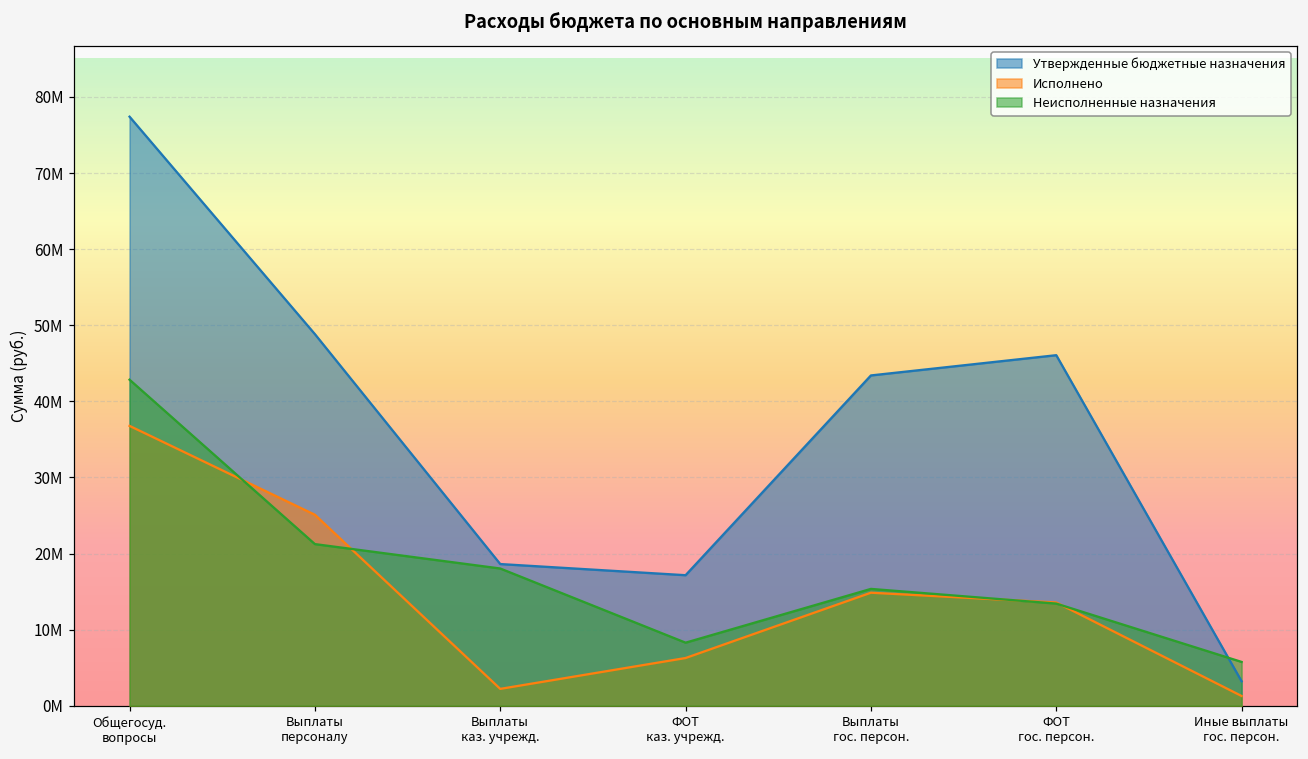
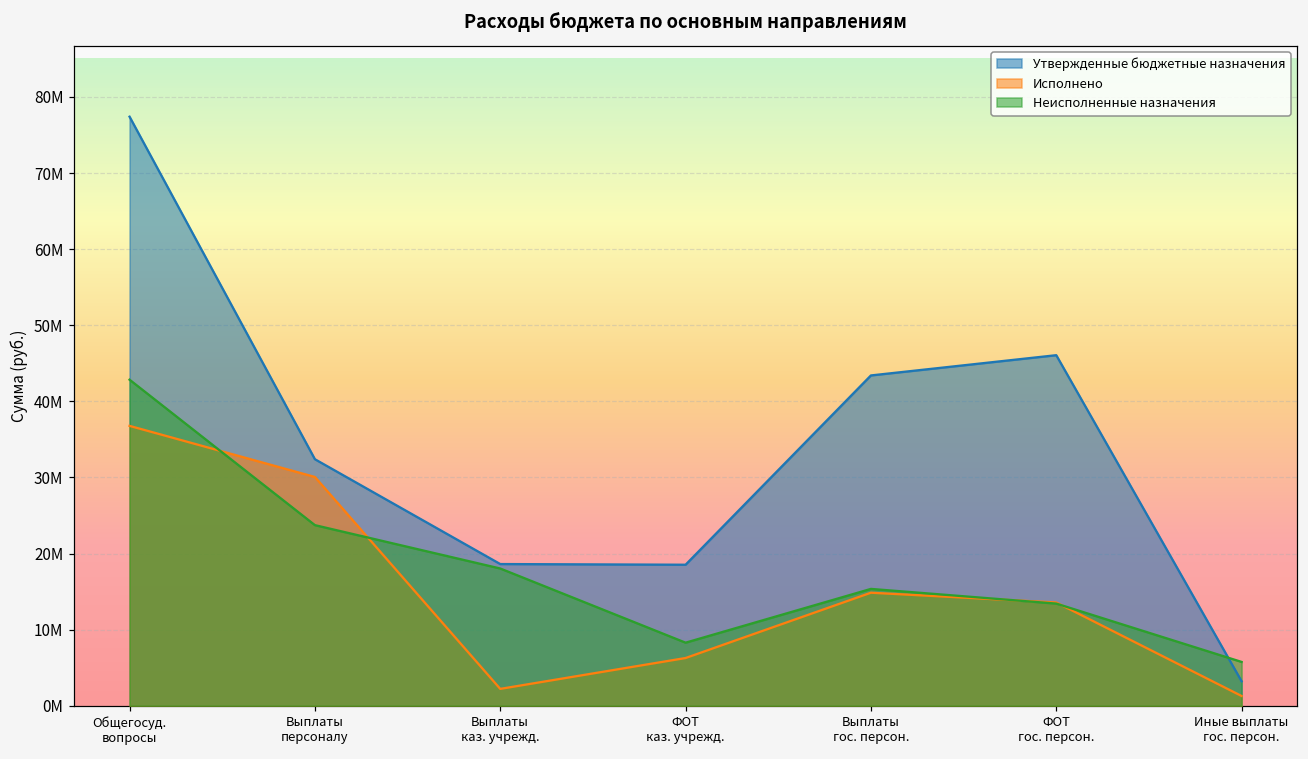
Утвержденные бюджетные назначения, Выплаты персоналу: 49000000 -> 32000000
Исполнено, Выплаты персоналу: 25000000 -> 30000000
Неисполненные назначения, Выплаты персоналу: 21000000 -> 24000000
Утвержденные бюджетные назначения, ФОТ каз. учрежд.: 17000000 -> 19000000
